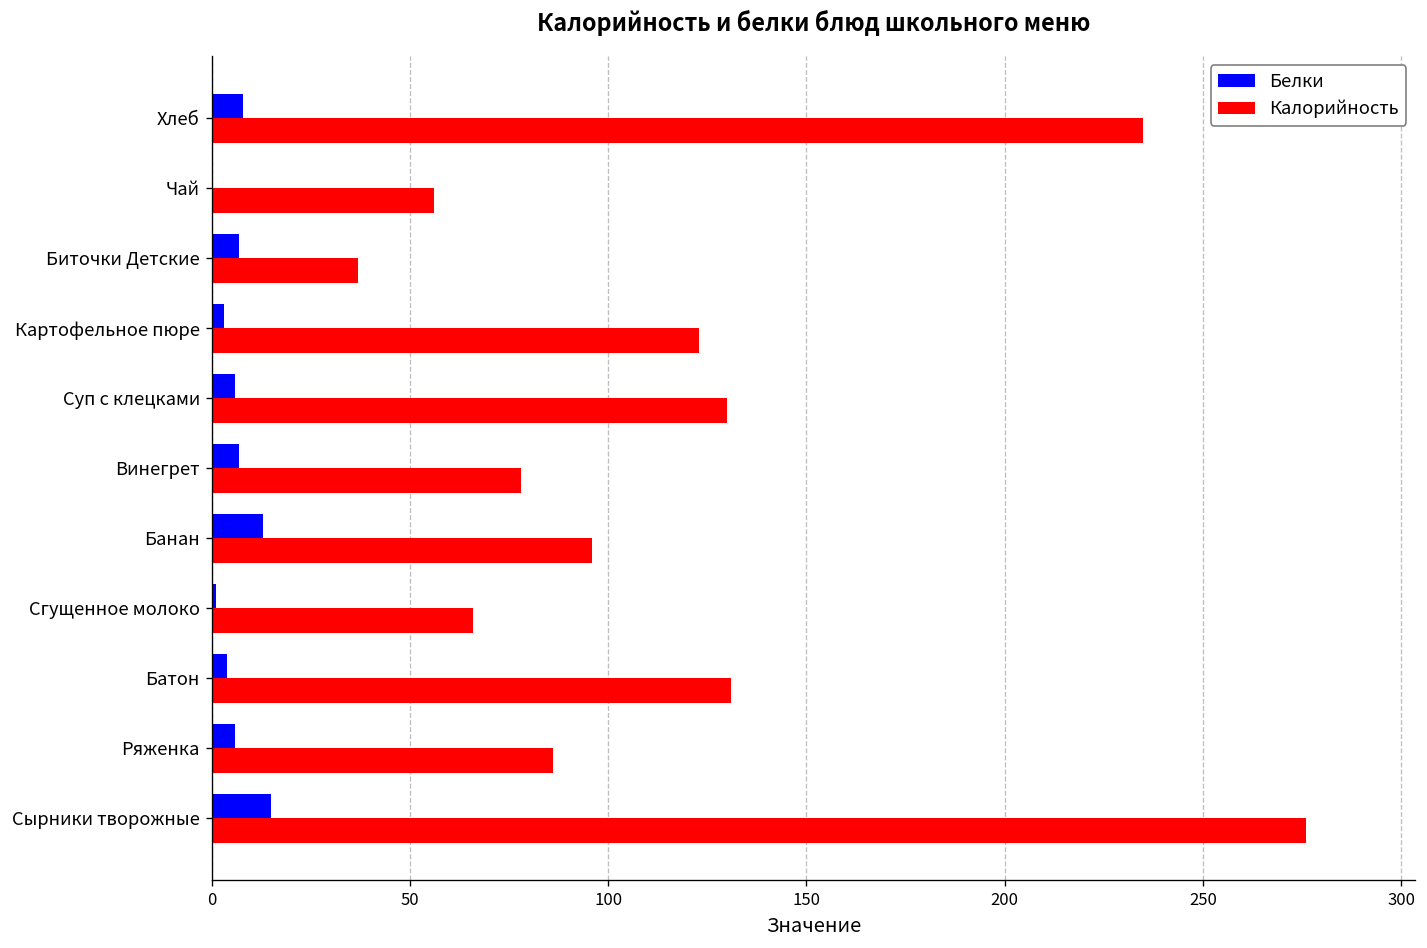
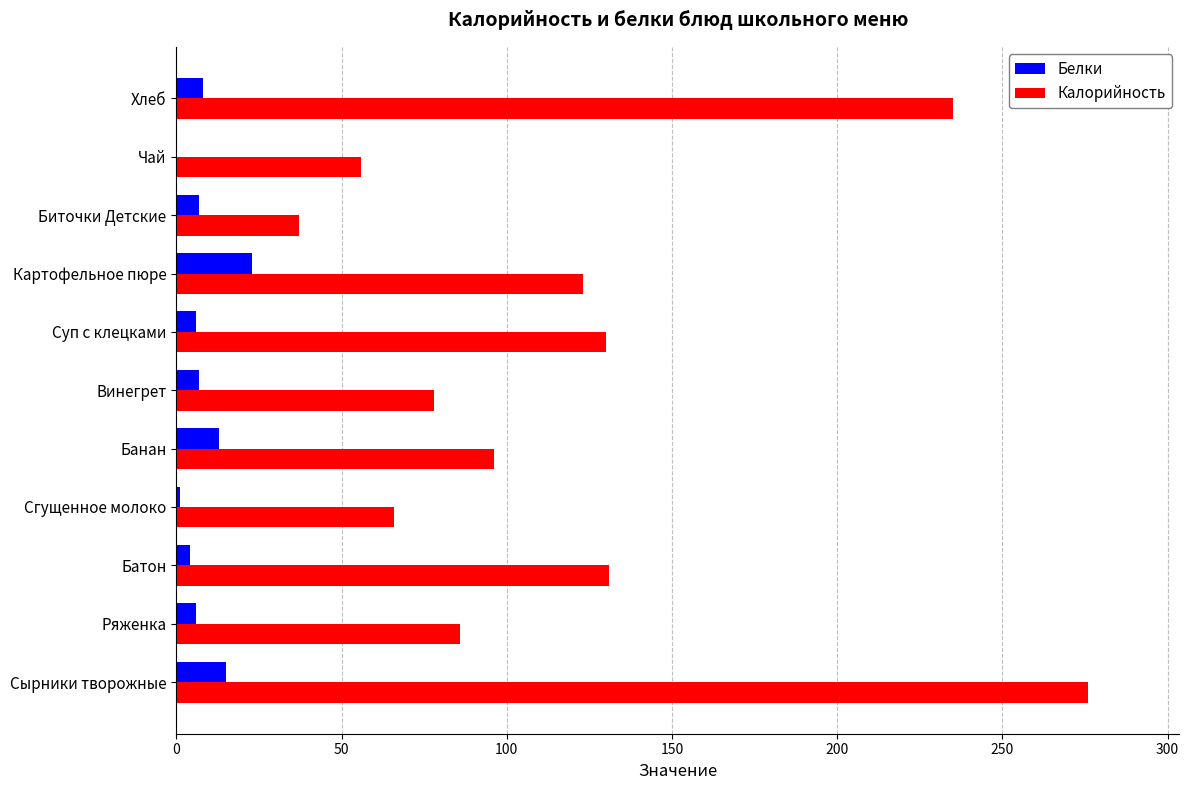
Белки, Картофельное пюре: 3 -> 23
